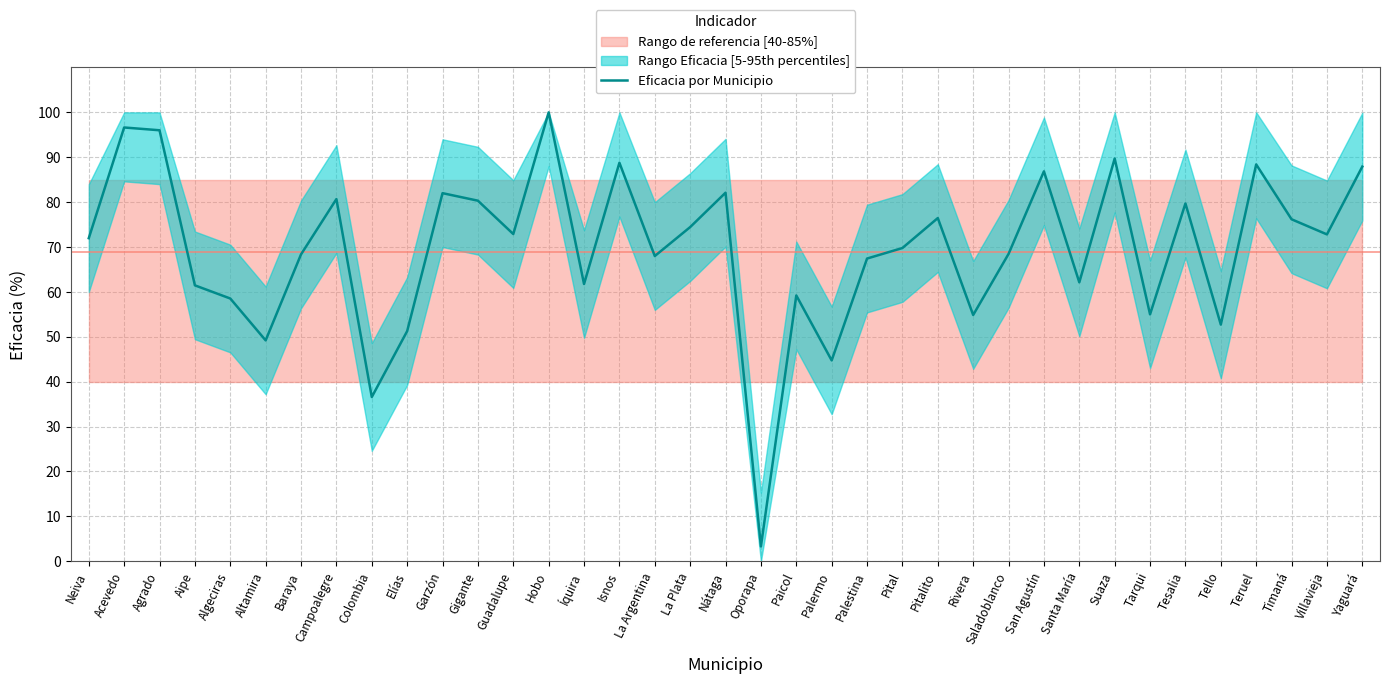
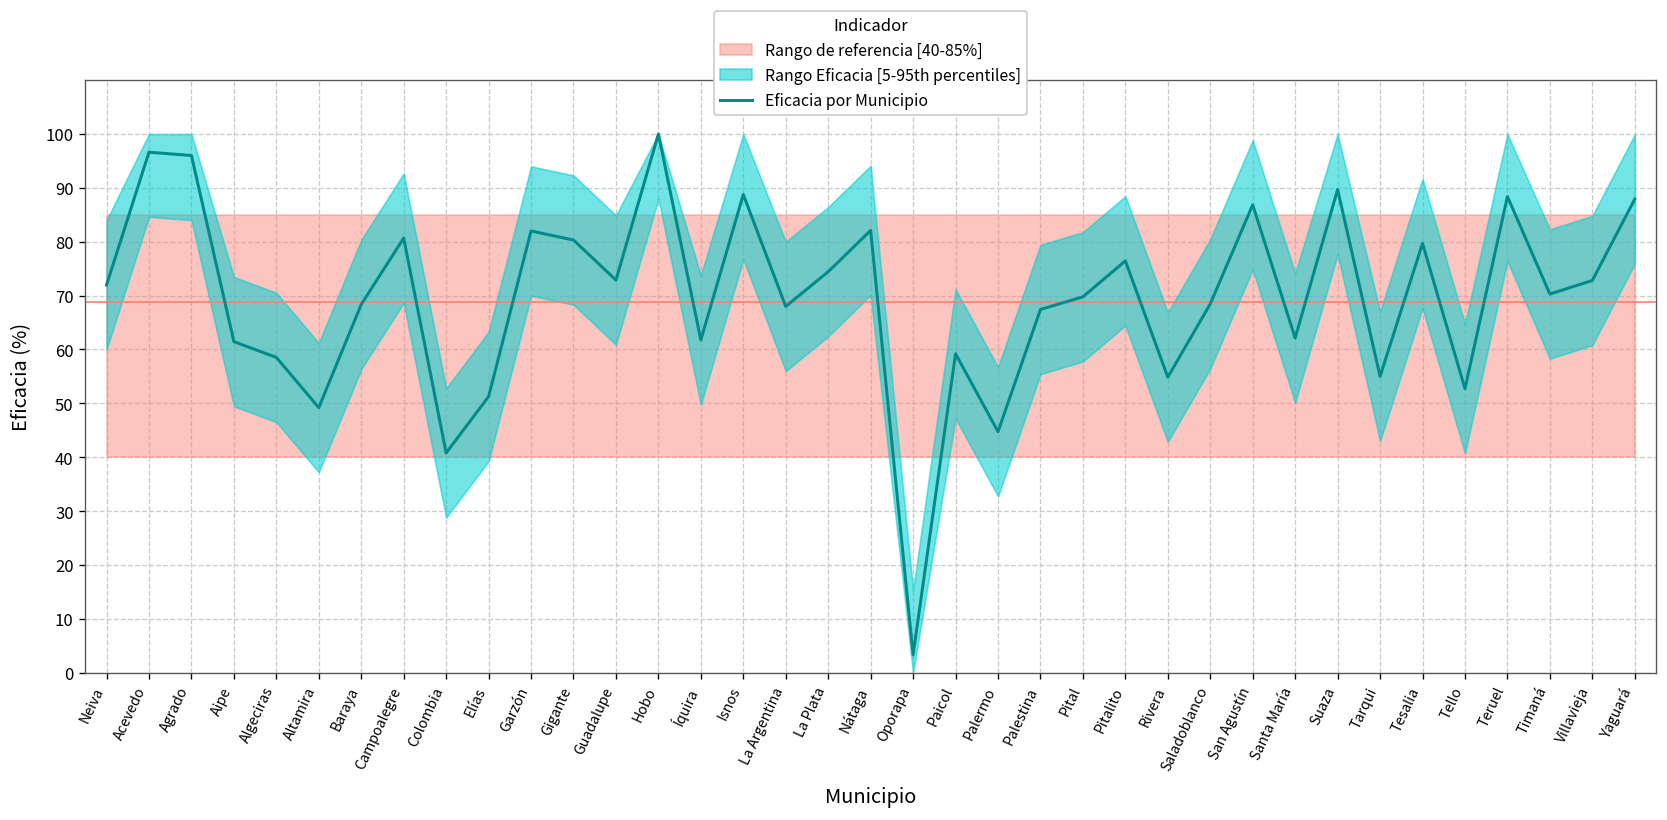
Eficacia por Municipio, Colombia: 37 -> 41
Eficacia por Municipio, Timaná: 76 -> 70
